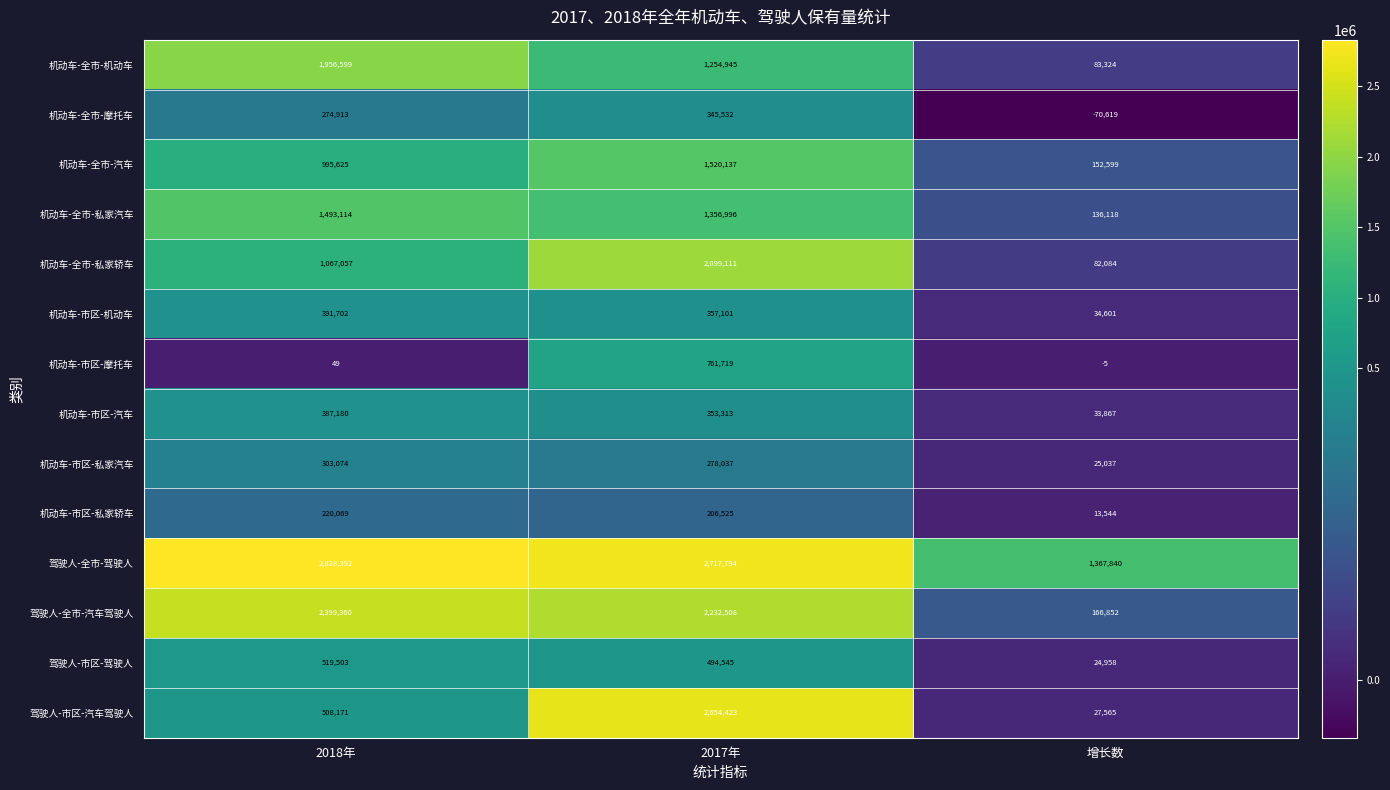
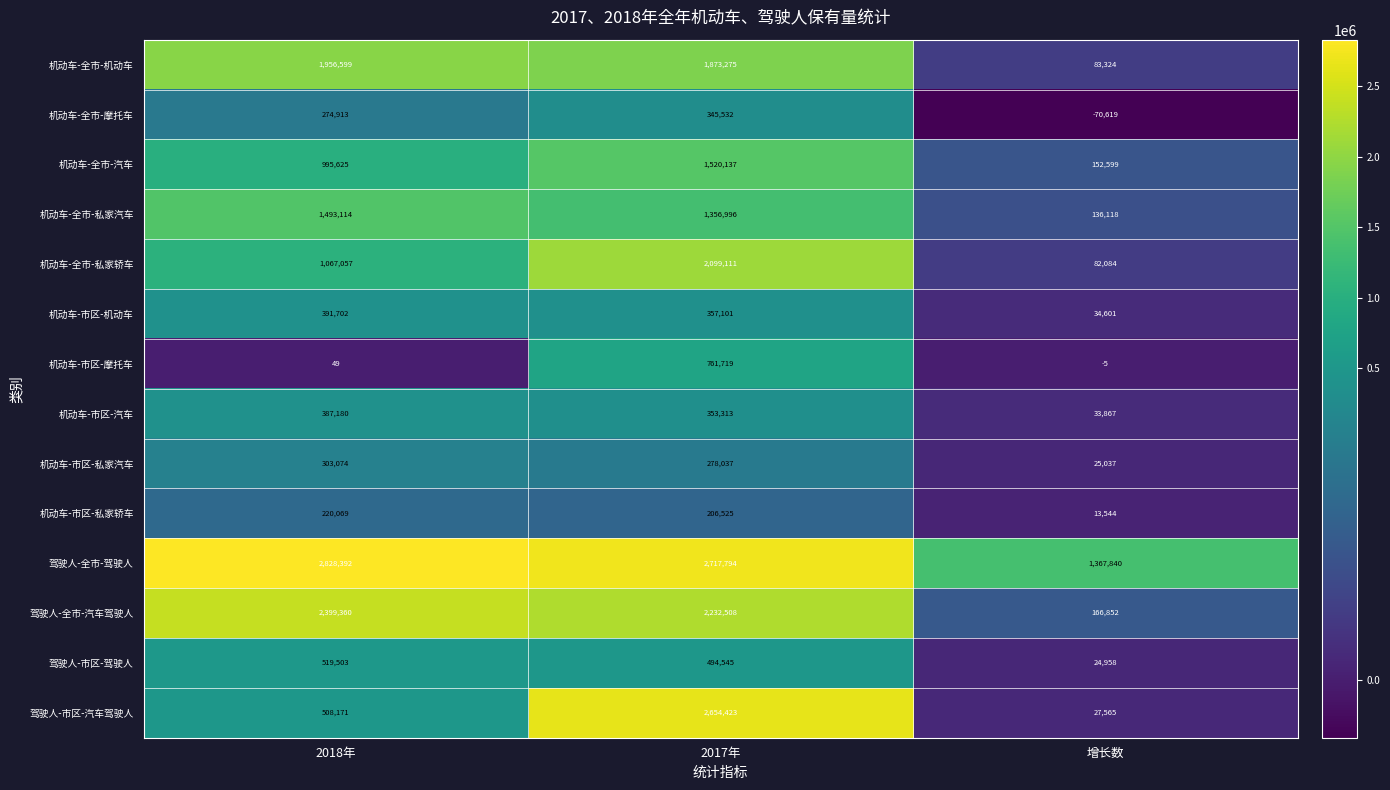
机动车-全市-机动车, 2017年: 1,254,945 -> 1,873,275
